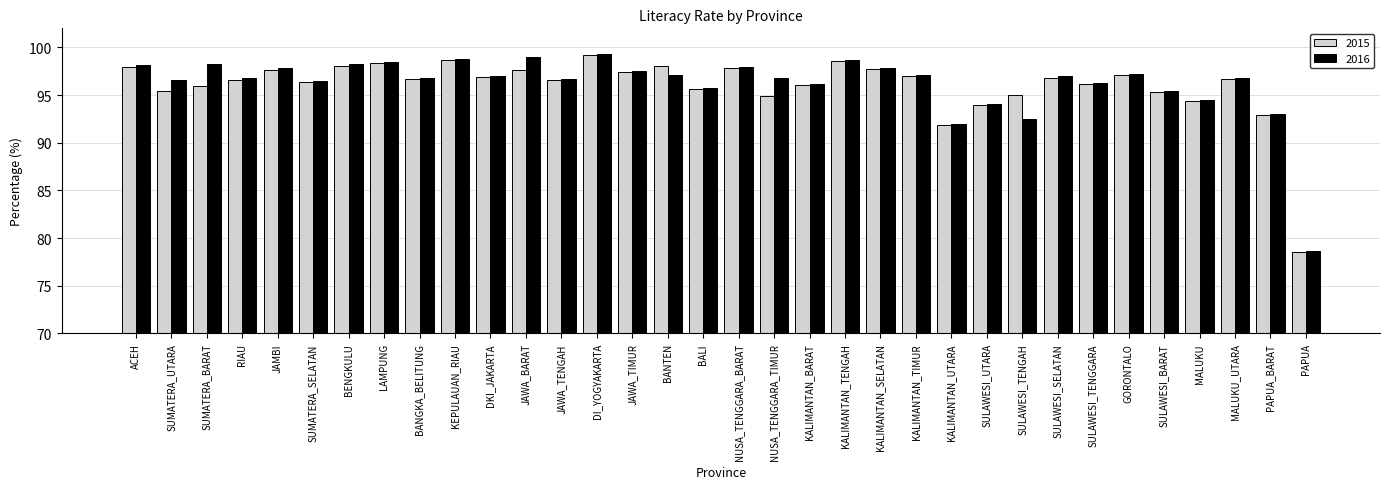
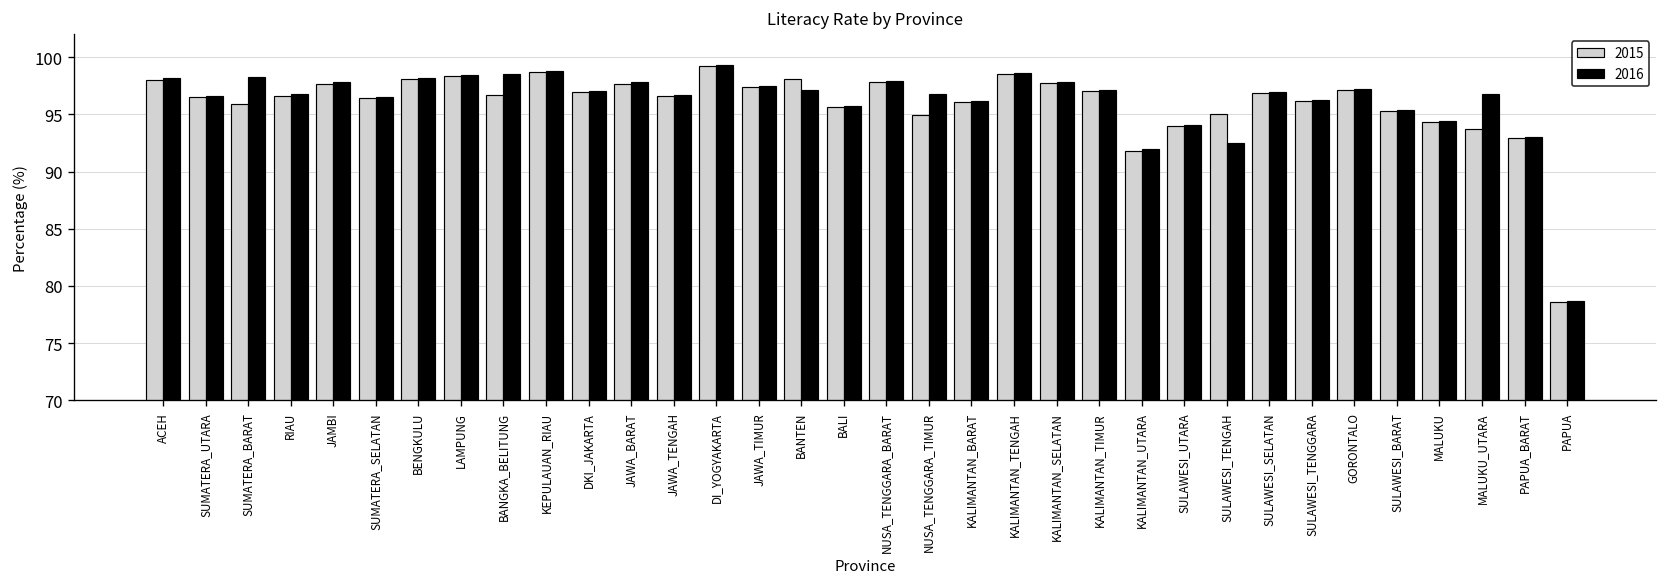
2015, SUMATERA_UTARA: 95 -> 96
2016, BANGKA_BELITUNG: 97 -> 98
2016, JAWA_BARAT: 99 -> 98
2015, MALUKU_UTARA: 97 -> 94
